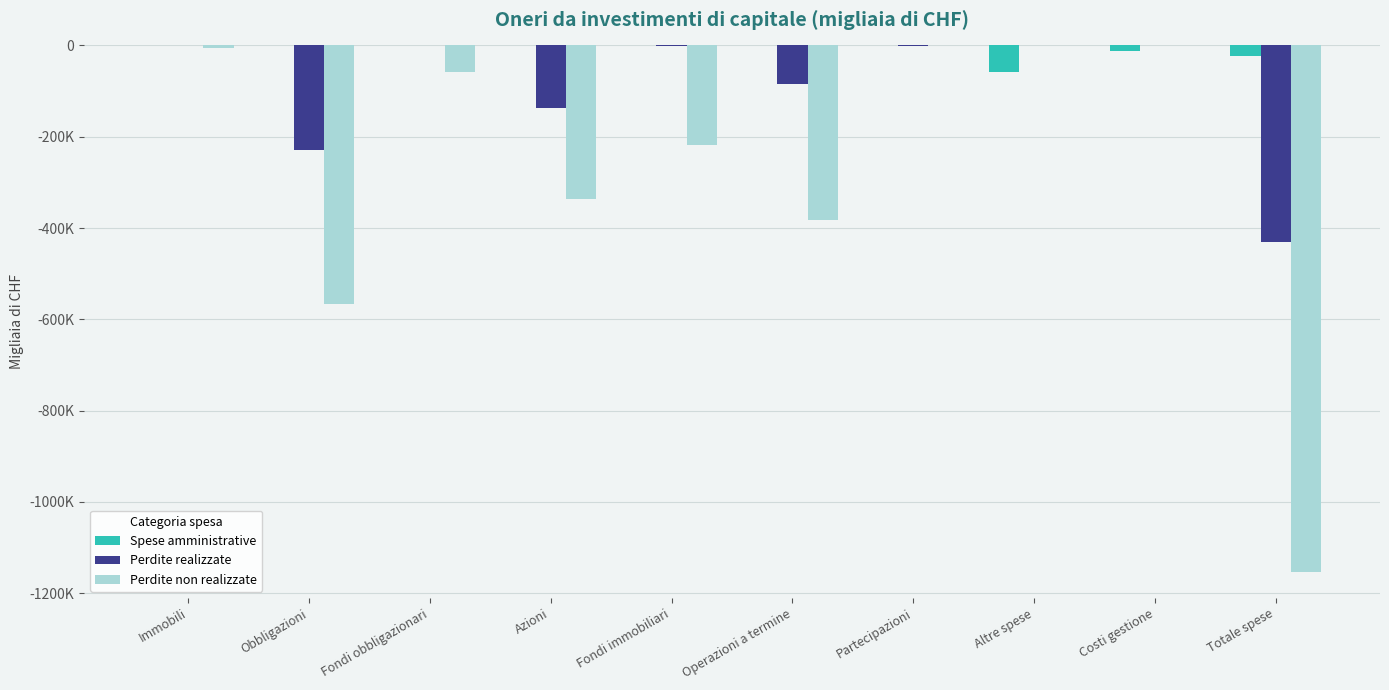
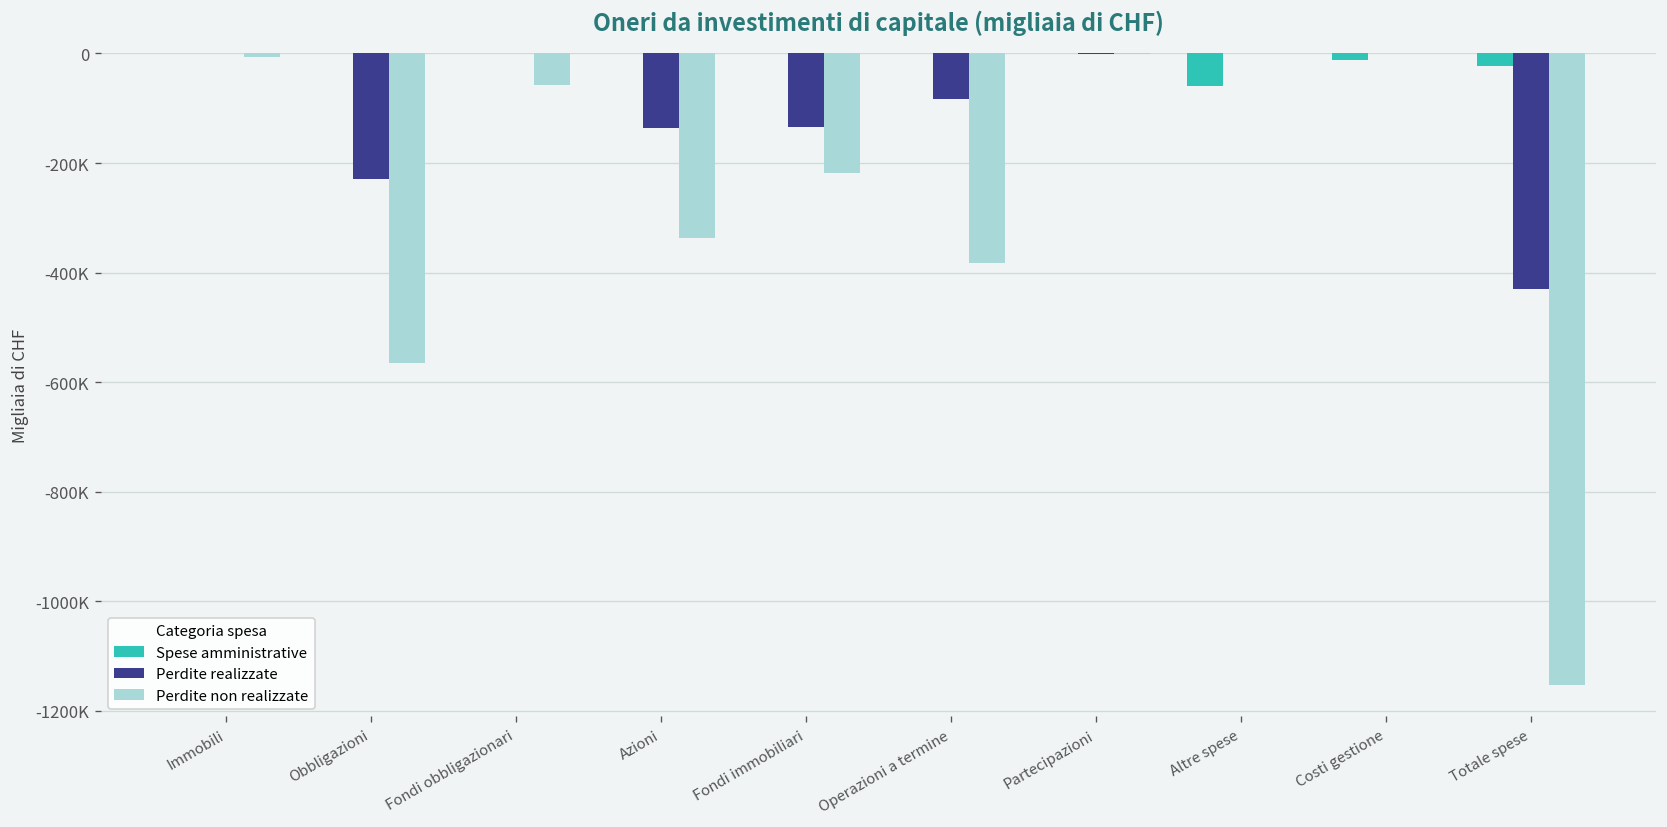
Perdite realizzate, Fondi immobiliari: 0 -> -130000
